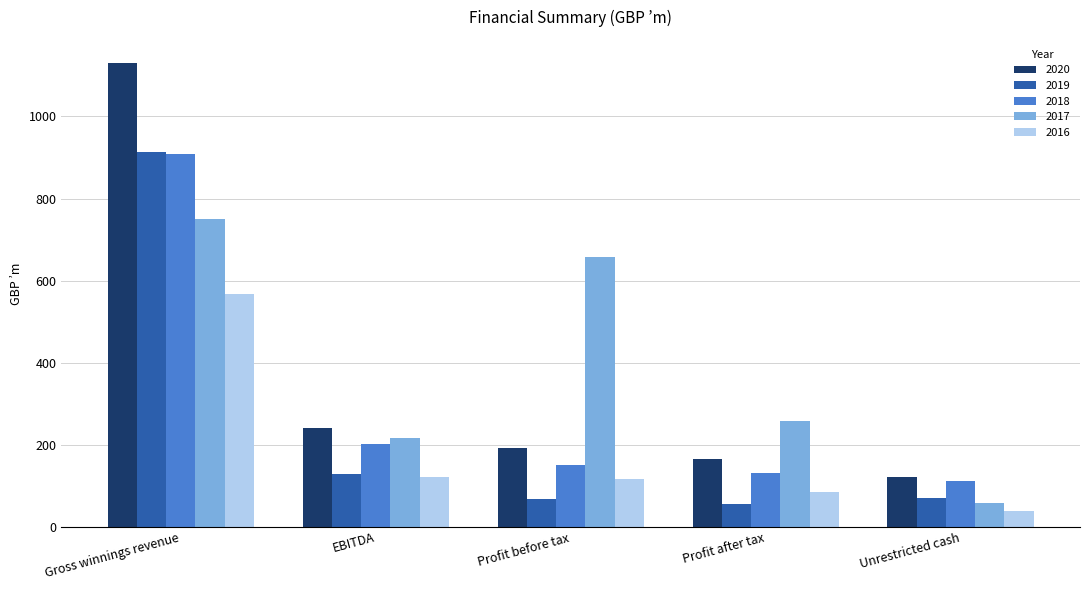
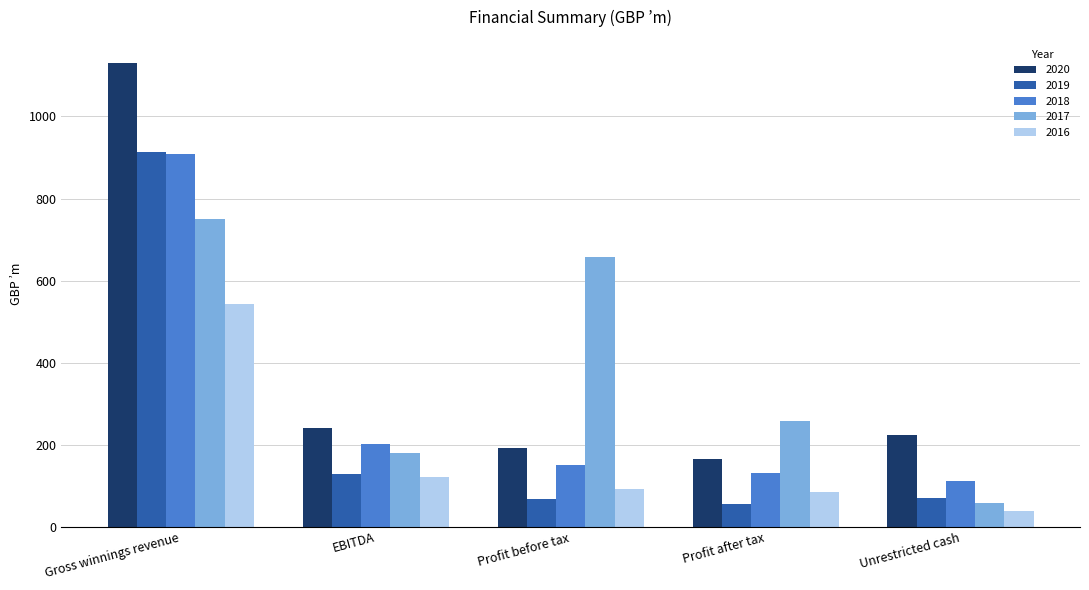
2016, Gross winnings revenue: 570 -> 540
2017, EBITDA: 220 -> 180
2016, Profit before tax: 120 -> 90
2020, Unrestricted cash: 120 -> 220
